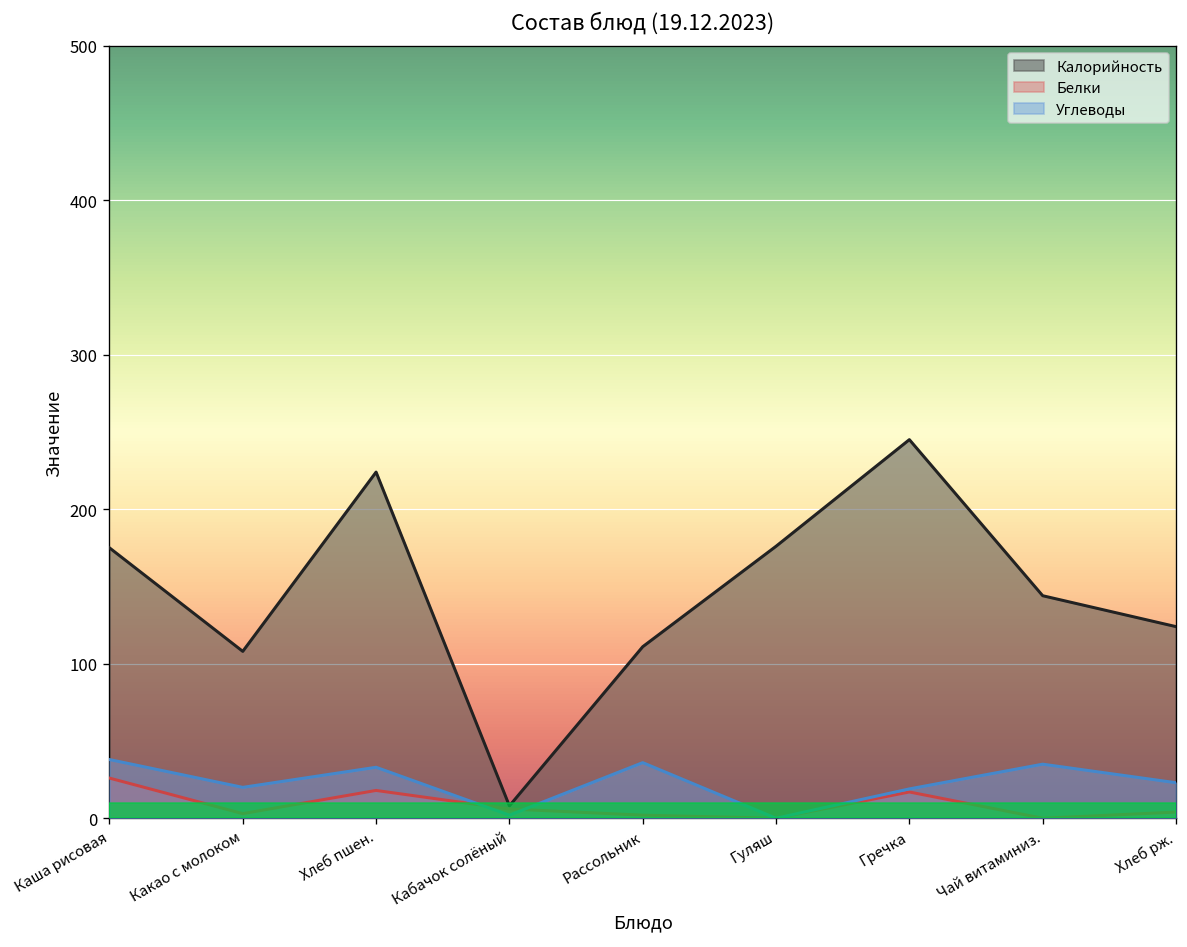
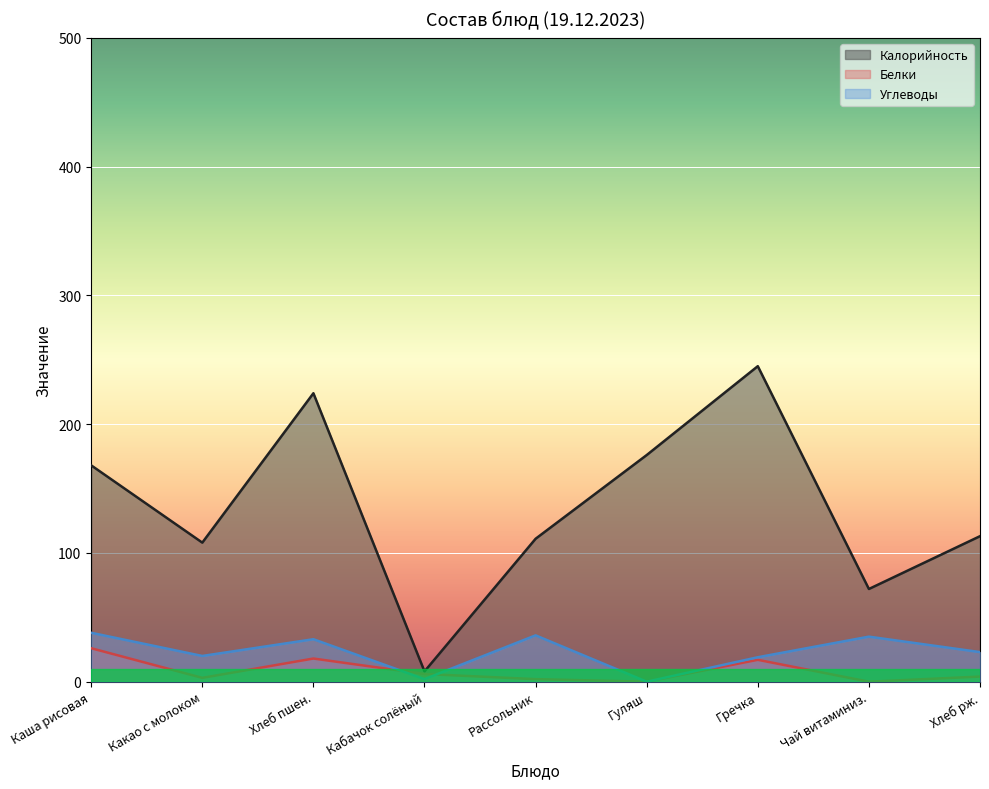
Калорийность, Каша рисовая: 175 -> 168
Калорийность, Чай витаминиз.: 144 -> 72
Калорийность, Хлеб рж.: 124 -> 113
